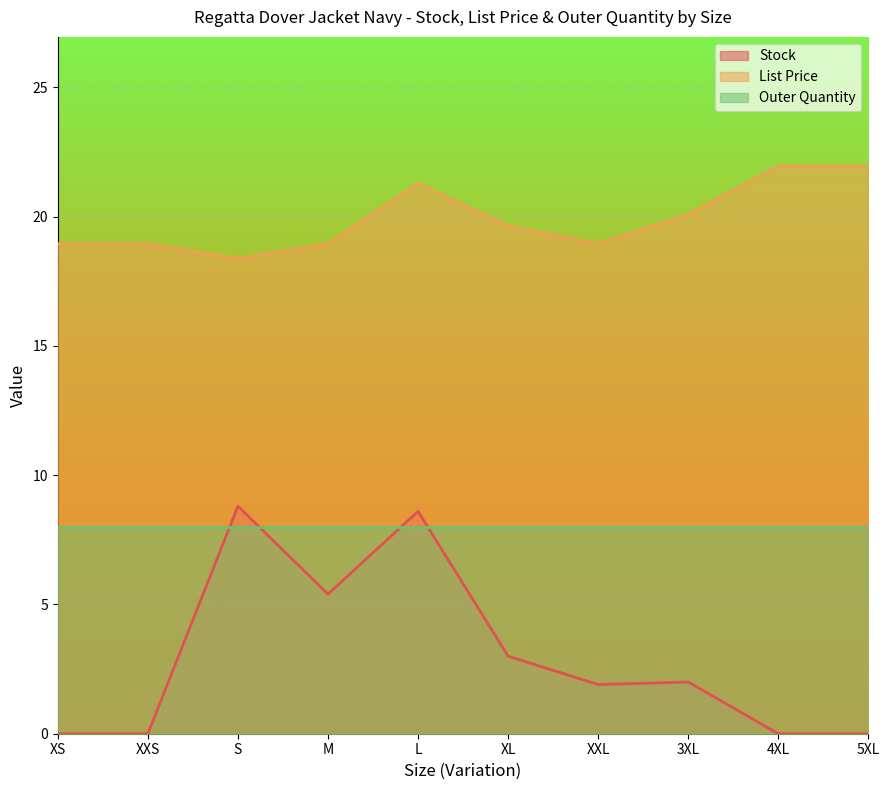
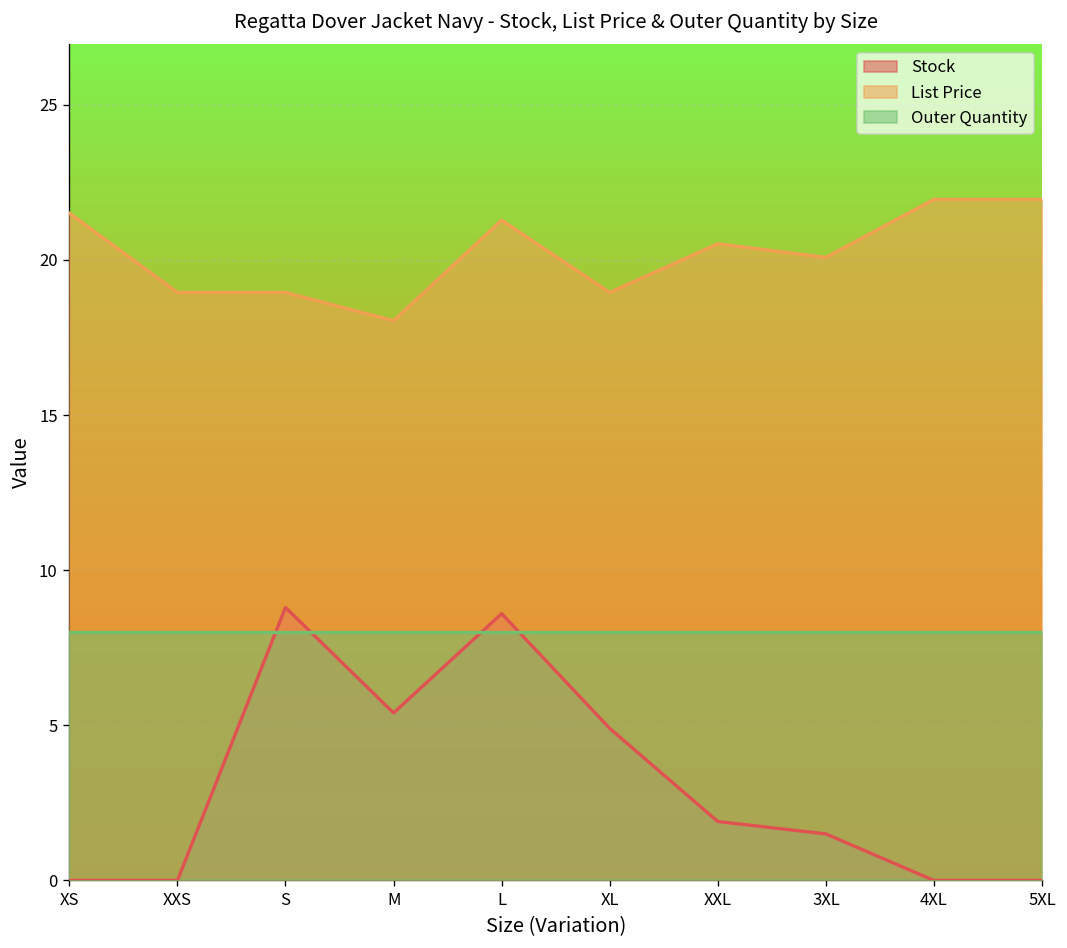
List Price, XS: 19.0 -> 21.5
List Price, S: 18.4 -> 19.0
List Price, M: 19.0 -> 18.0
Stock, XL: 3.0 -> 4.9
List Price, XL: 19.6 -> 19.0
List Price, XXL: 19.0 -> 20.5
Stock, 3XL: 2.0 -> 1.5
